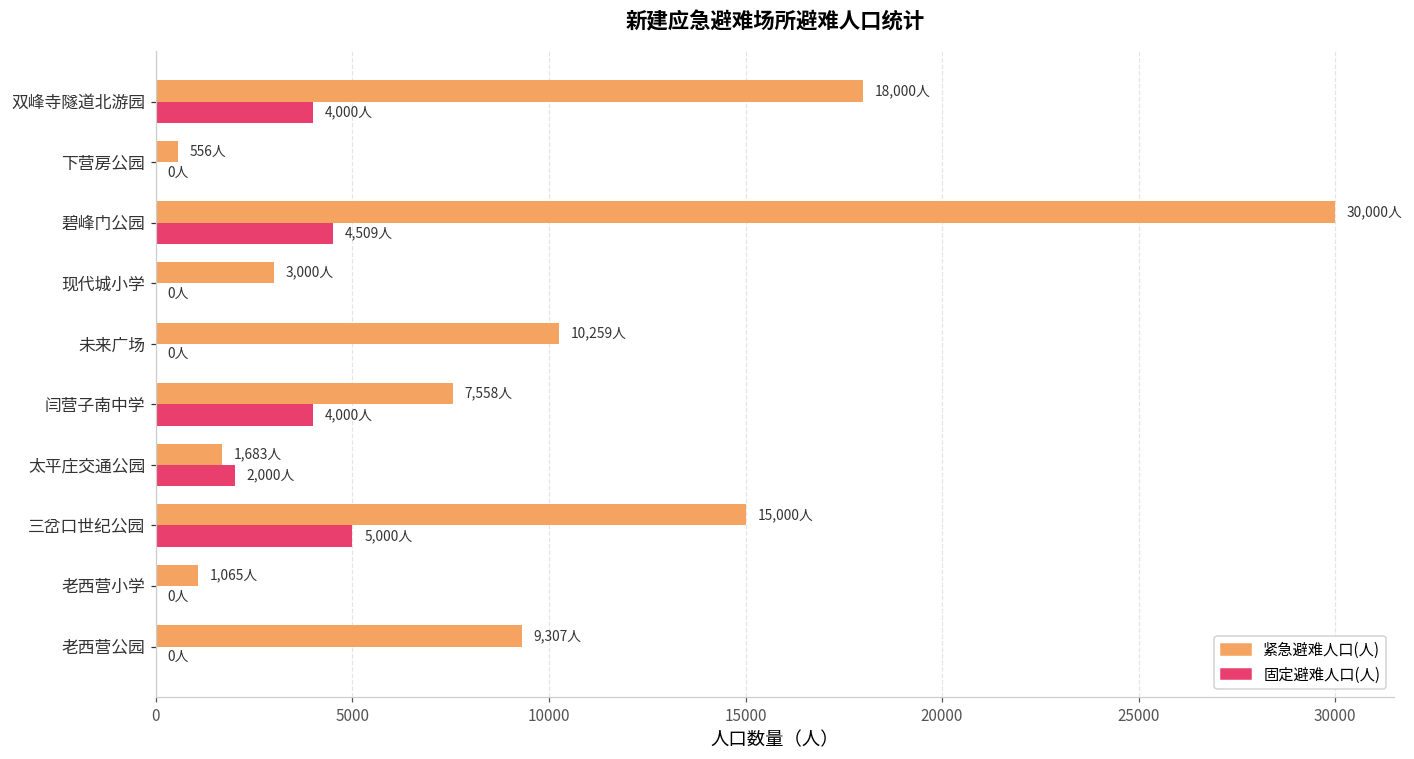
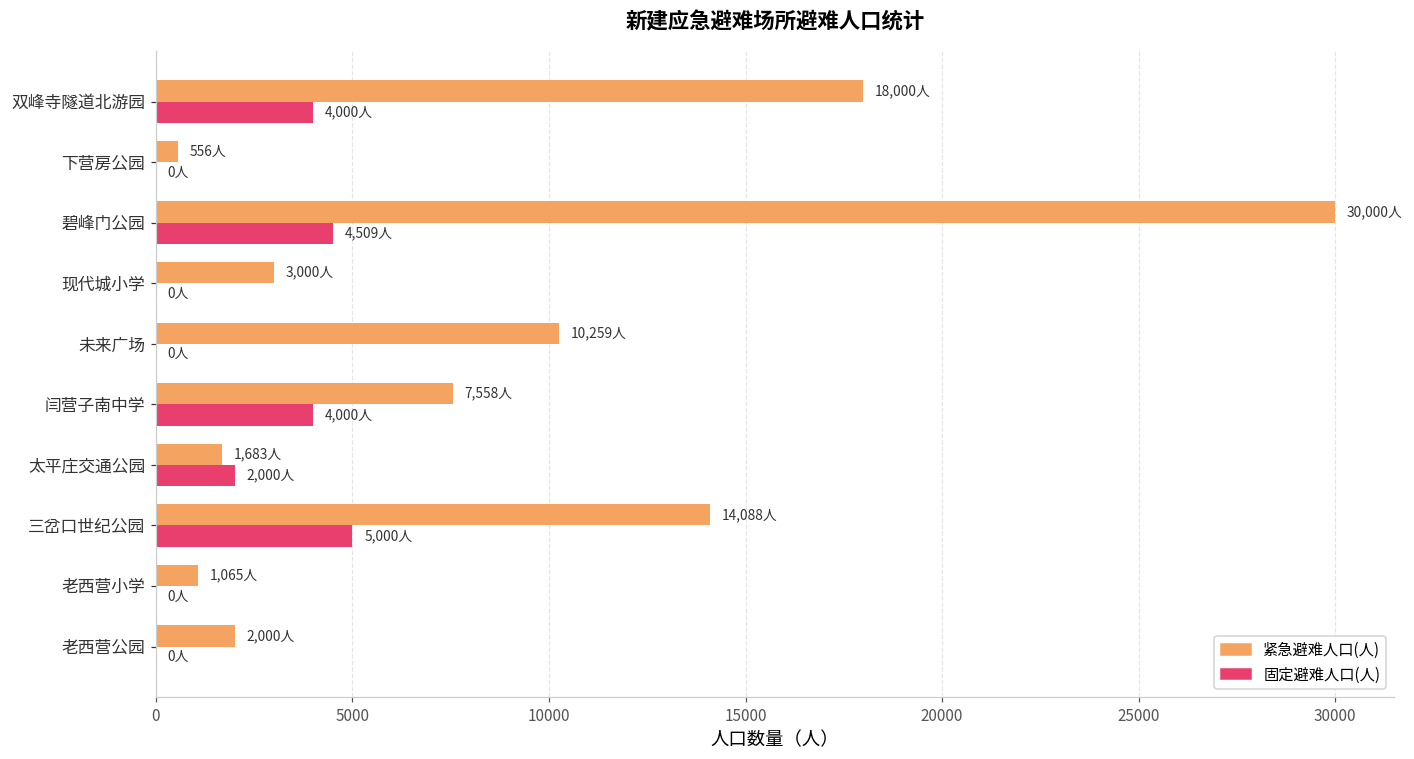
紧急避难人口(人), 三岔口世纪公园: 15,000人 -> 14,088人
紧急避难人口(人), 老西营公园: 9,307人 -> 2,000人
